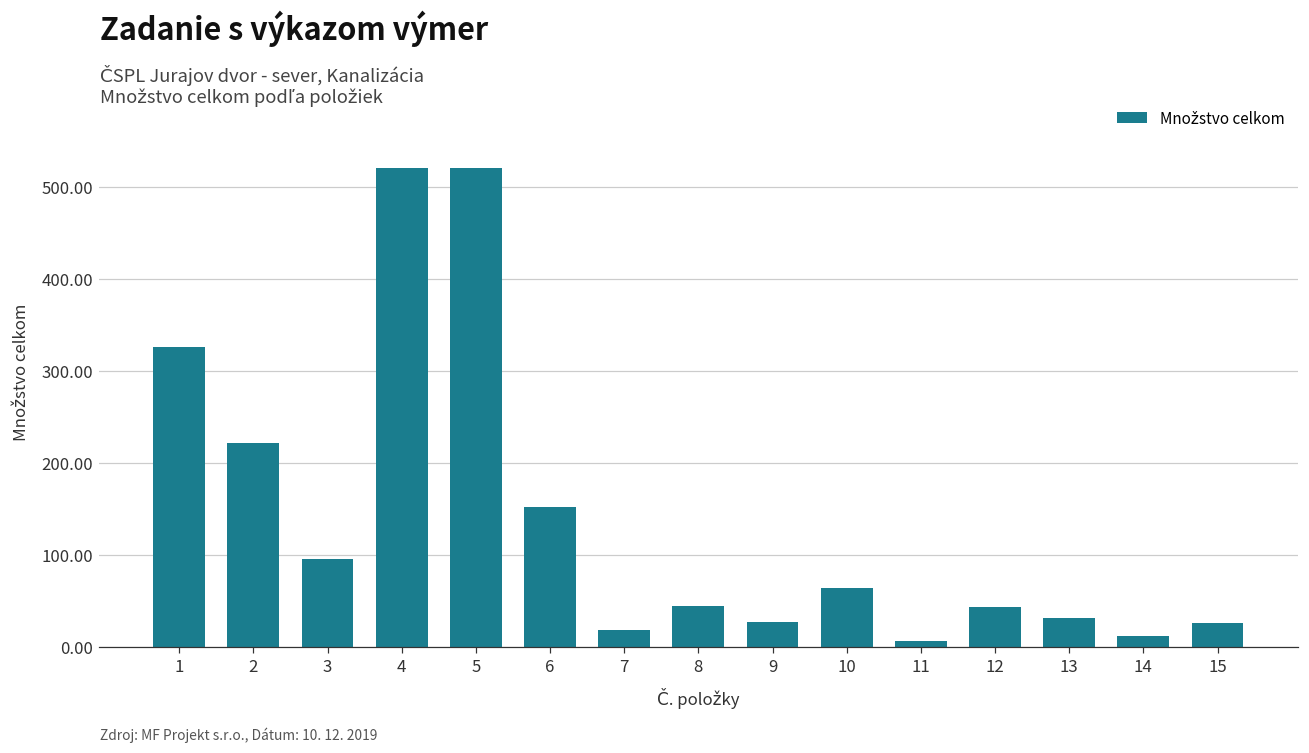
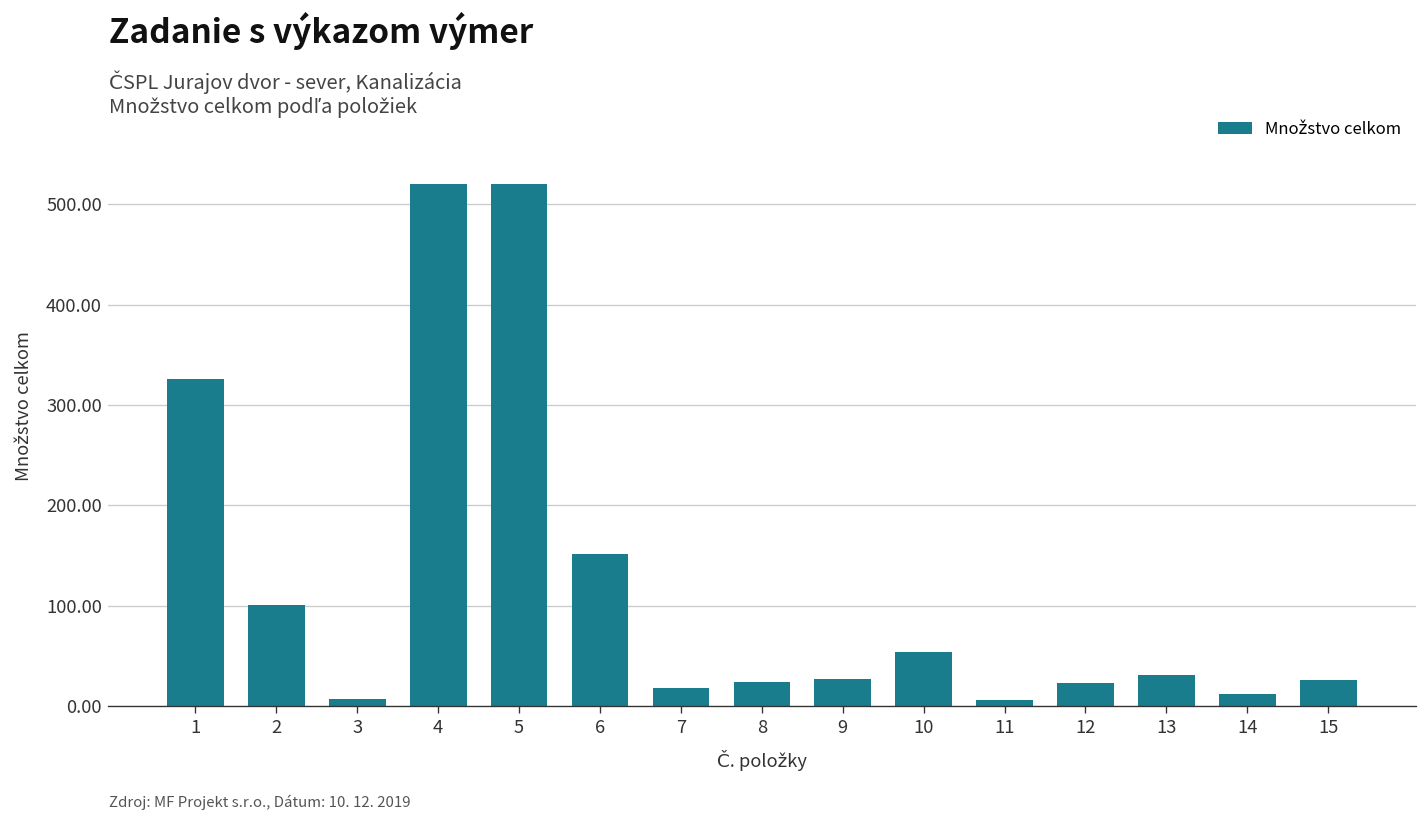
2: 220 -> 100
3: 100 -> 10
8: 40 -> 20
10: 60 -> 50
12: 40 -> 20
